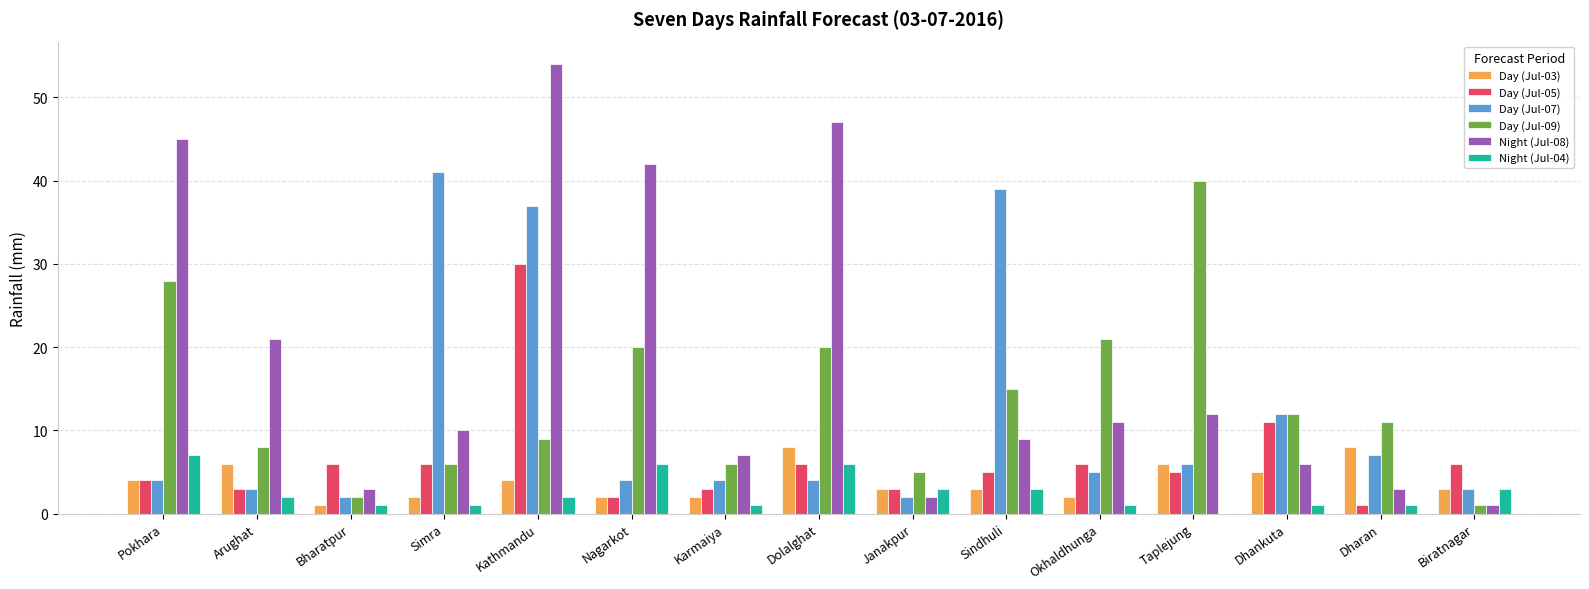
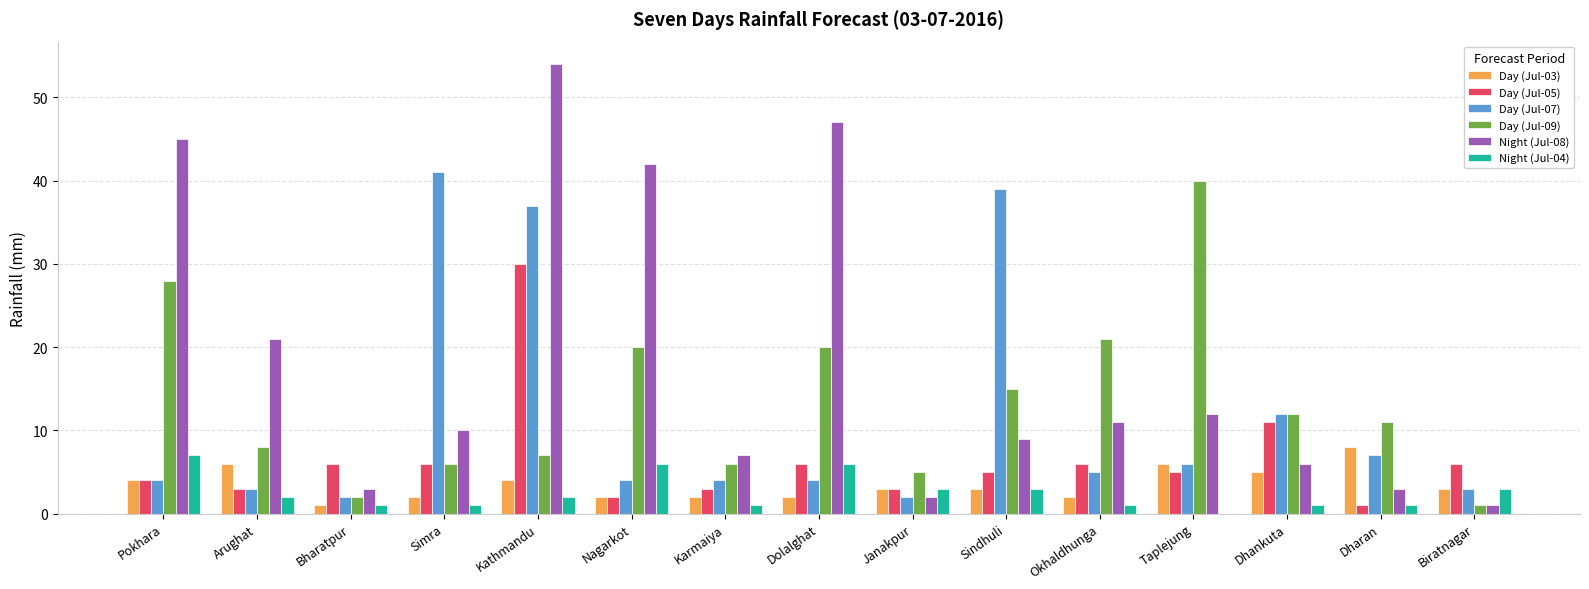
Day (Jul-09), Kathmandu: 9 -> 7
Day (Jul-03), Dolalghat: 8 -> 2
